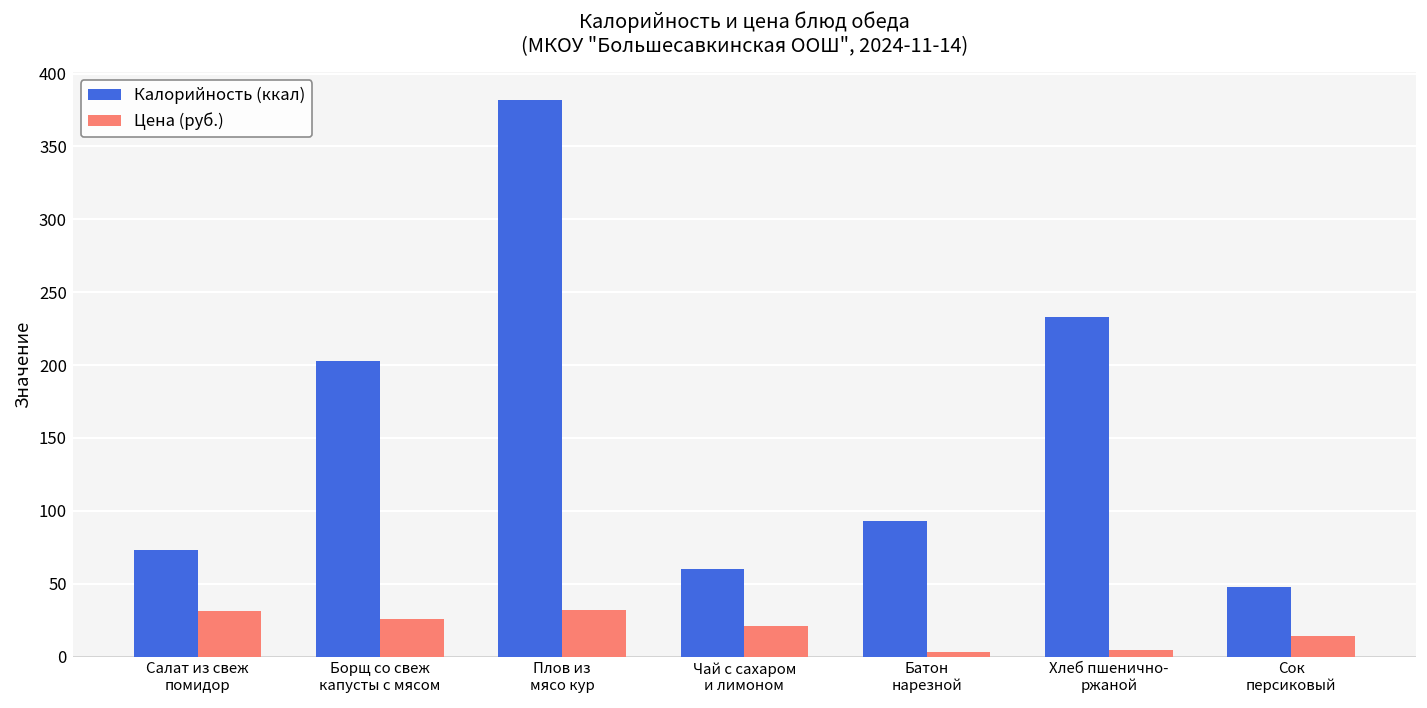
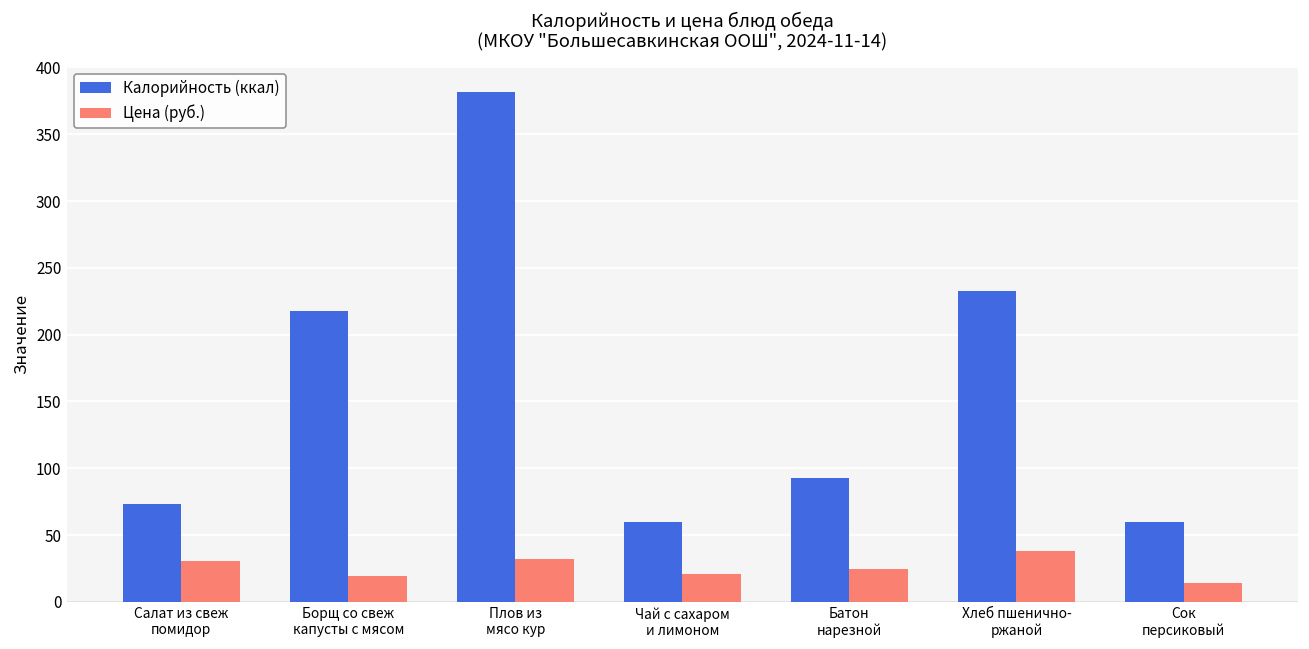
Калорийность (ккал), Борщ со свеж капусты с мясом: 203 -> 218
Цена (руб.), Борщ со свеж капусты с мясом: 26 -> 19
Цена (руб.), Батон нарезной: 3 -> 24
Цена (руб.), Хлеб пшенично- ржаной: 4 -> 38
Калорийность (ккал), Сок персиковый: 48 -> 60
